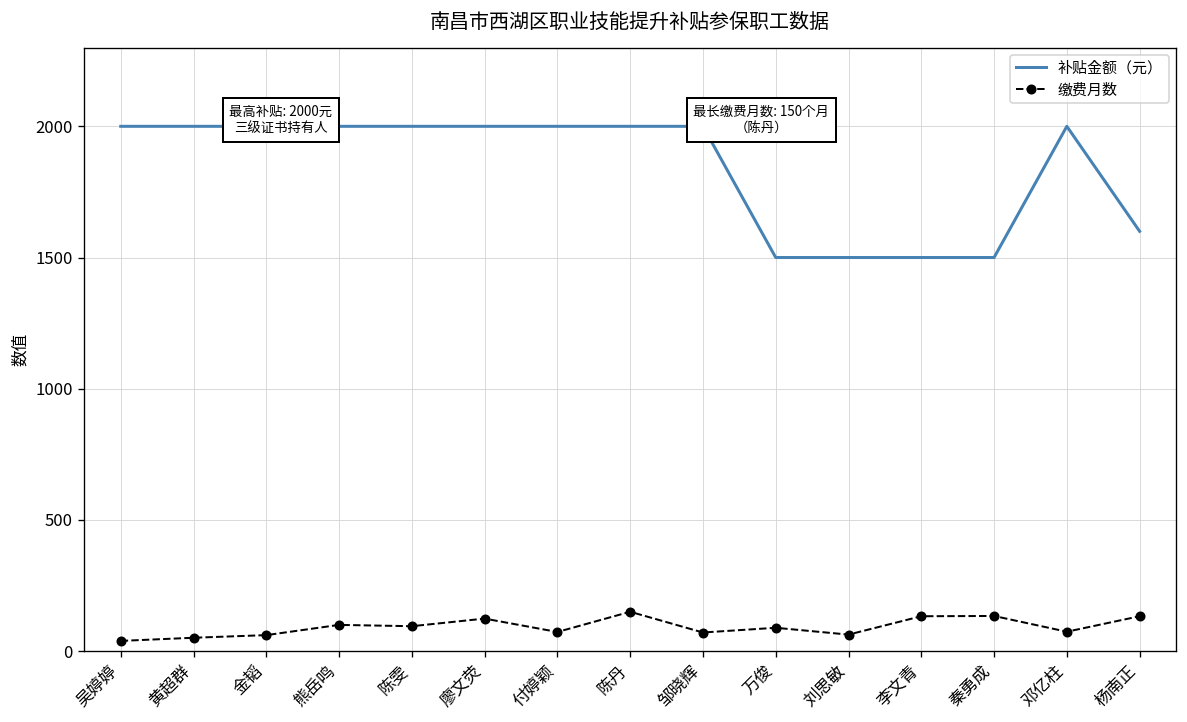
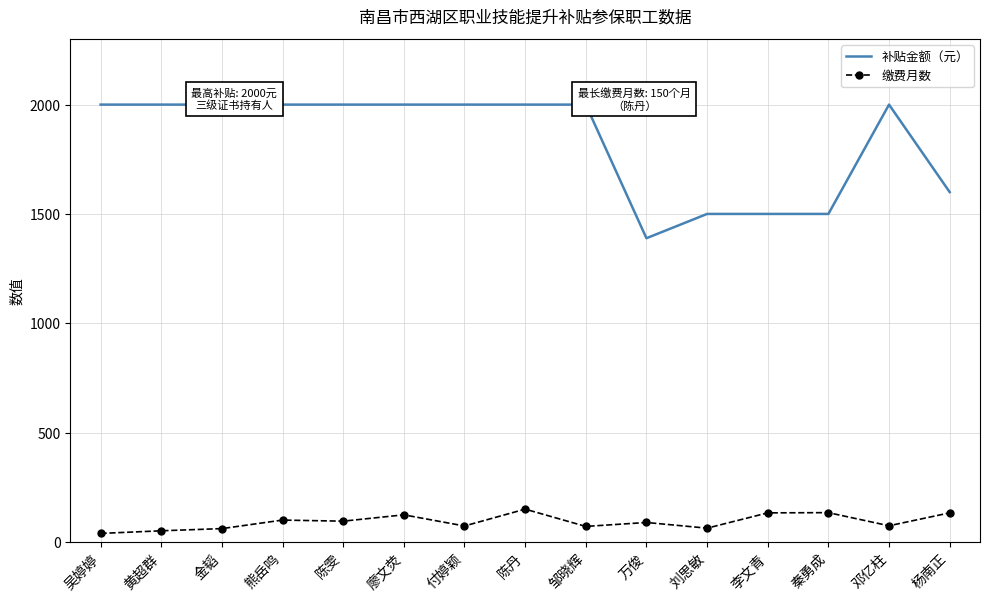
补贴金额（元）, 万俊: 1500 -> 1390
